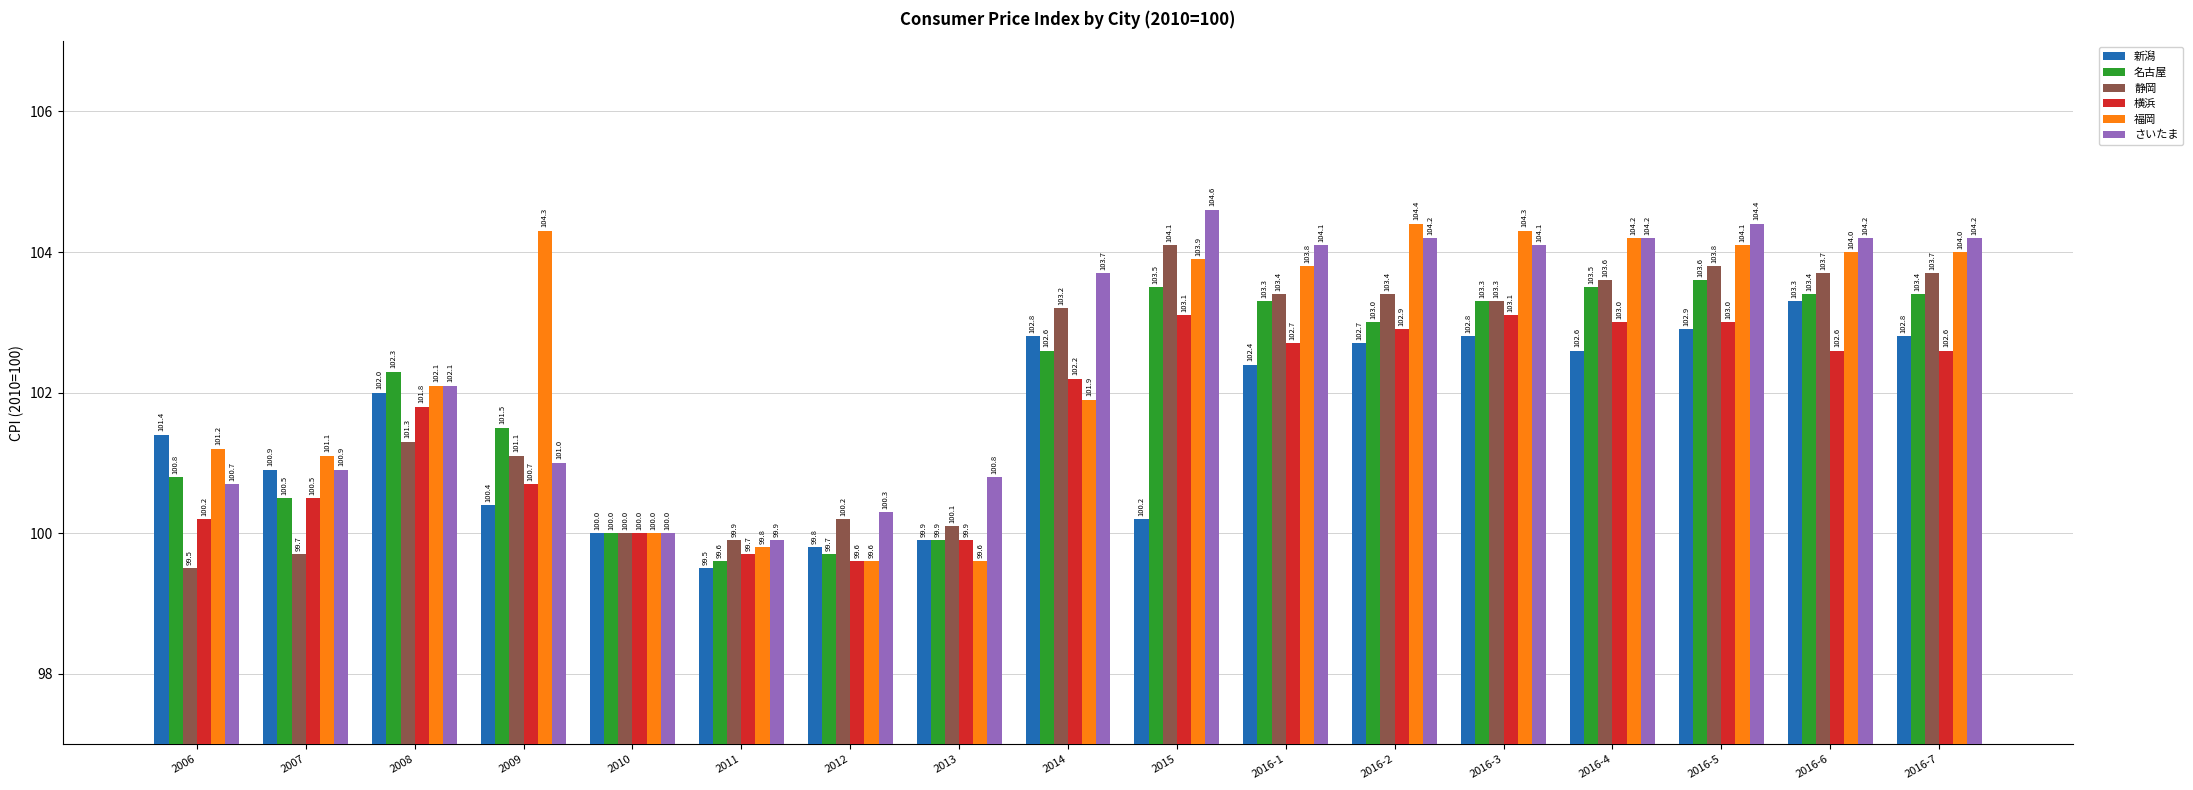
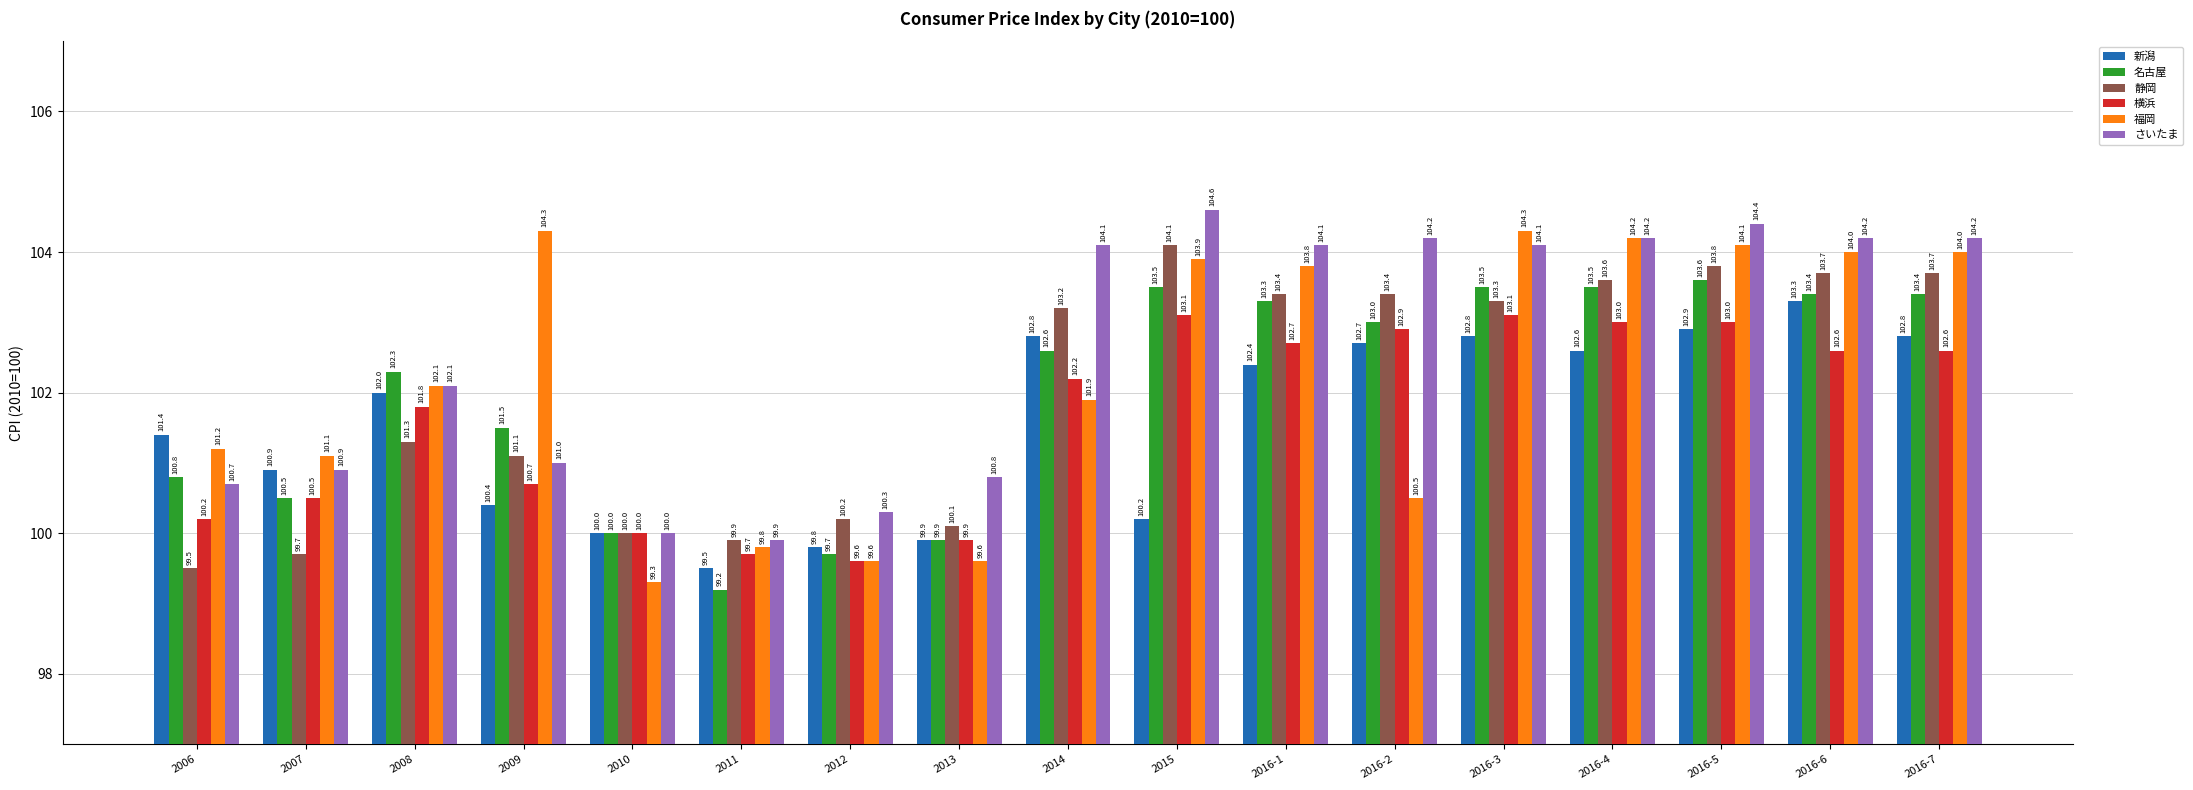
福岡, 2010: 100.0 -> 99.3
名古屋, 2011: 99.6 -> 99.2
さいたま, 2014: 103.7 -> 104.1
福岡, 2016-2: 104.4 -> 100.5
名古屋, 2016-3: 103.3 -> 103.5
